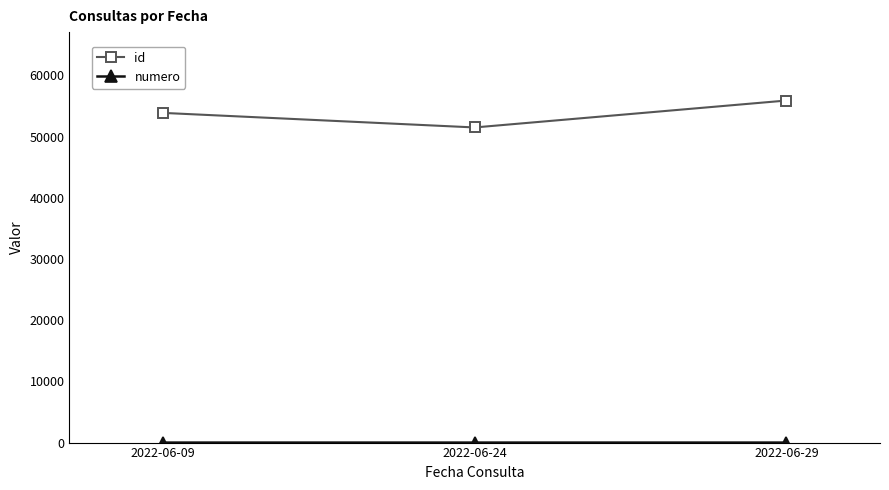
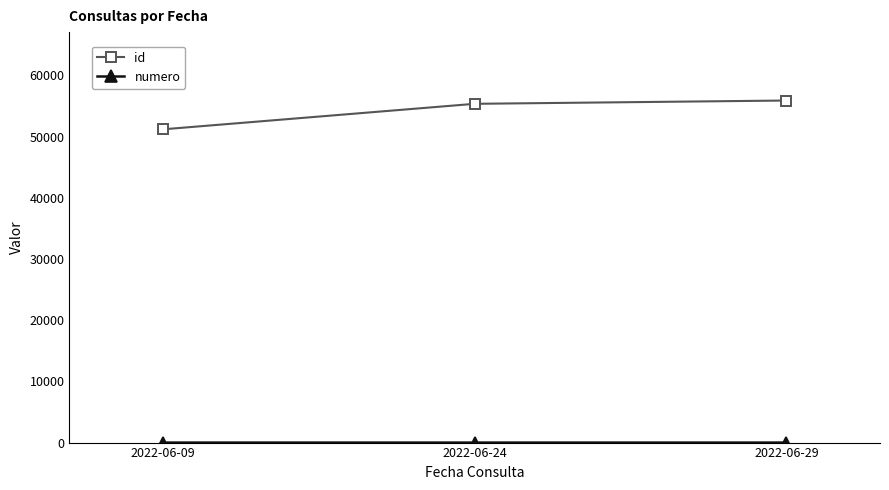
id, 2022-06-09: 54000 -> 51000
id, 2022-06-24: 51000 -> 55000
